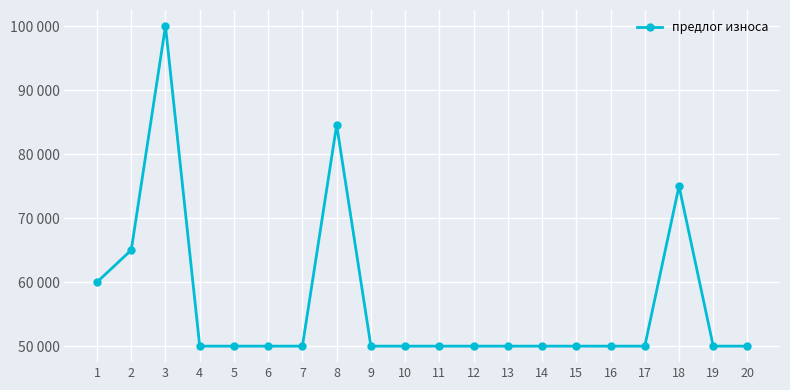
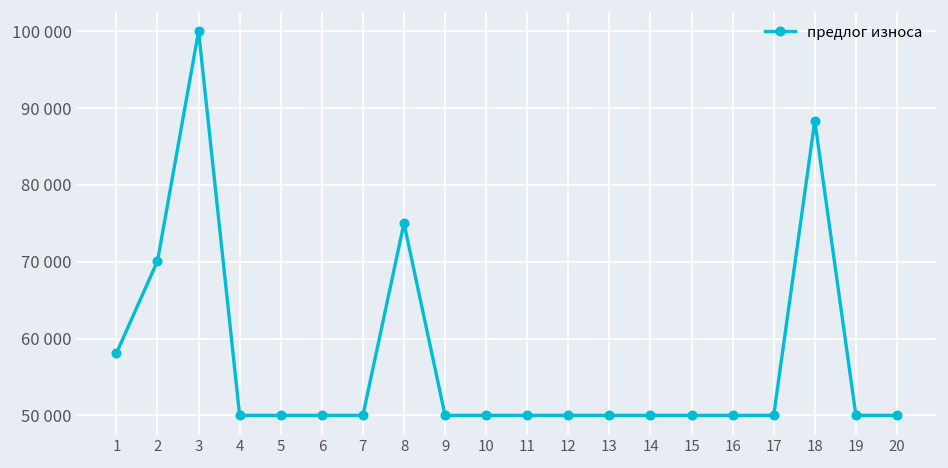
1: 60000 -> 58000
2: 65000 -> 70000
8: 85000 -> 75000
18: 75000 -> 88000
